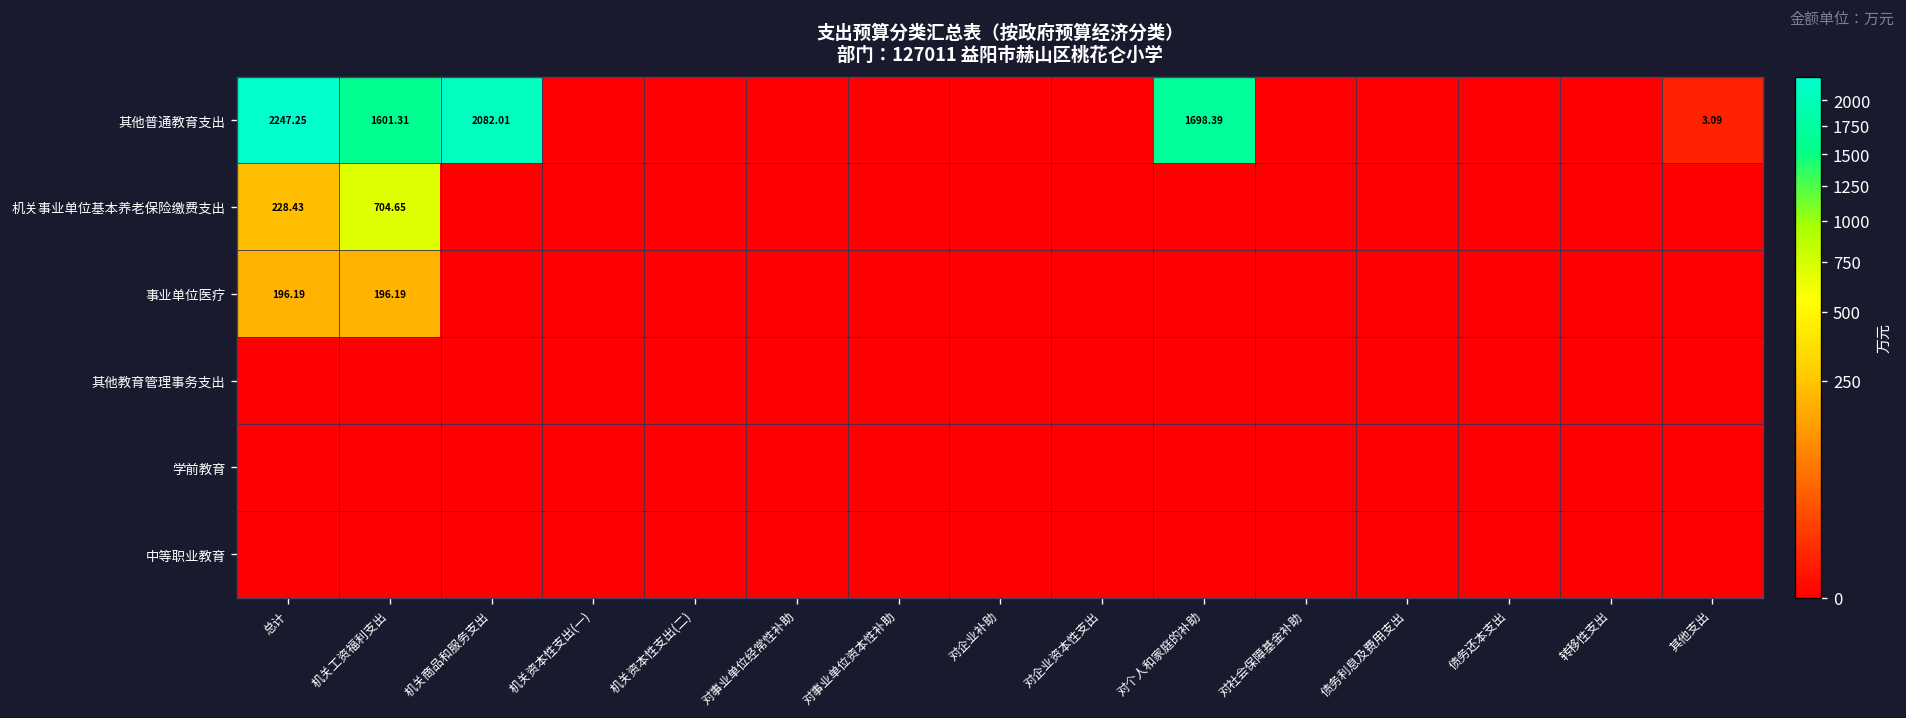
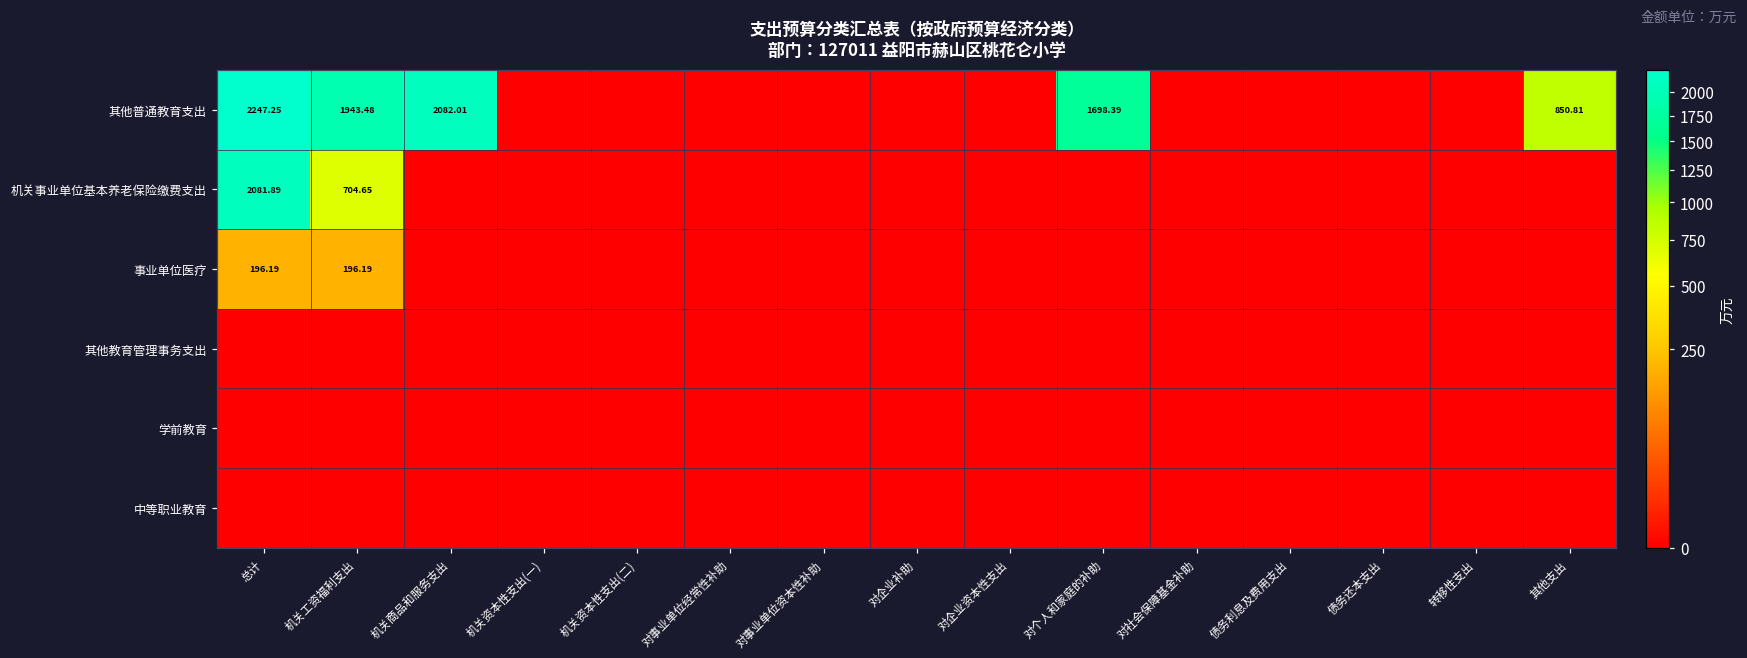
其他普通教育支出, 机关工资福利支出: 1601.31 -> 1943.48
其他普通教育支出, 其他支出: 3.09 -> 850.81
机关事业单位基本养老保险缴费支出, 总计: 228.43 -> 2081.89
